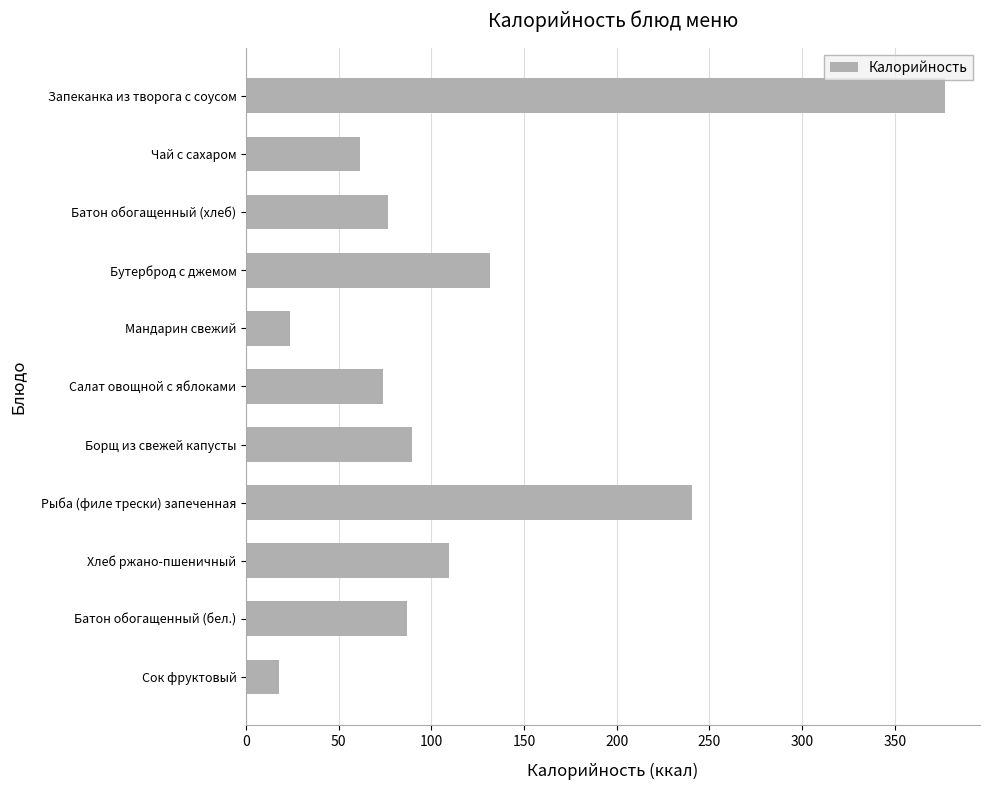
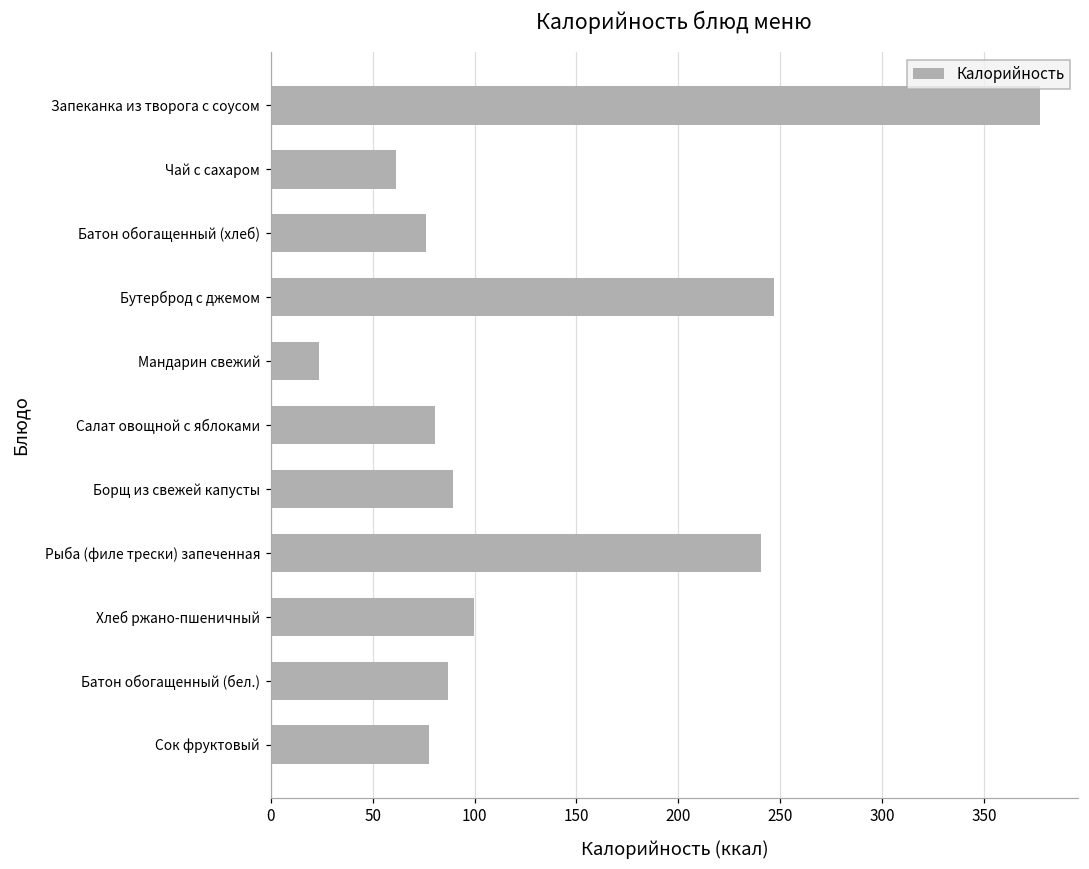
Бутерброд с джемом: 132 -> 247
Салат овощной с яблоками: 74 -> 80
Хлеб ржано-пшеничный: 110 -> 100
Сок фруктовый: 18 -> 78
